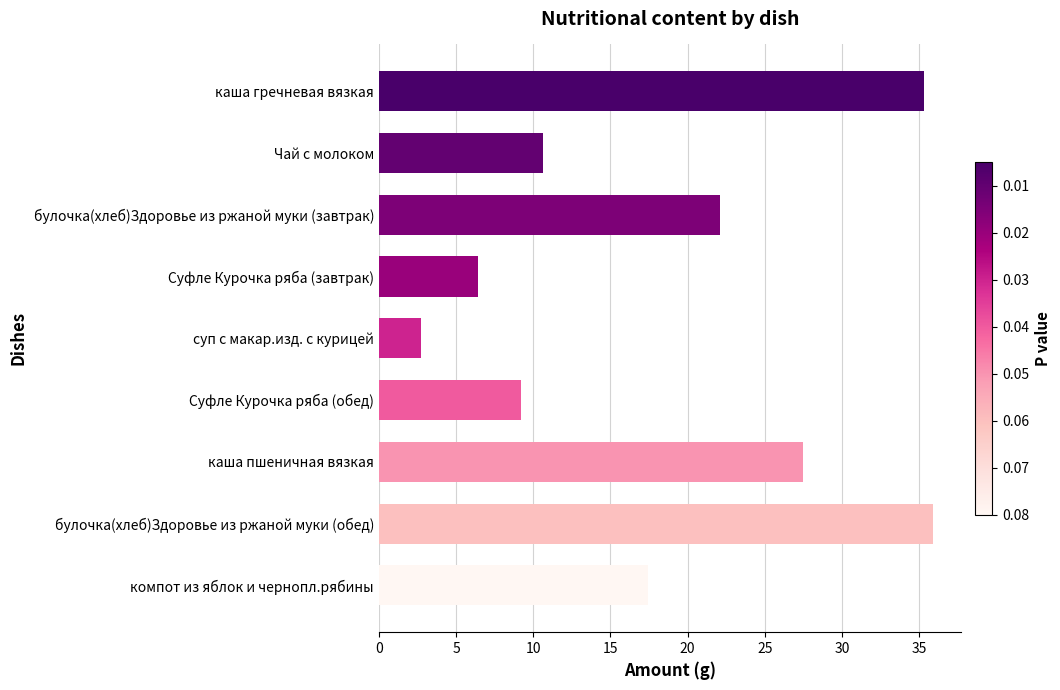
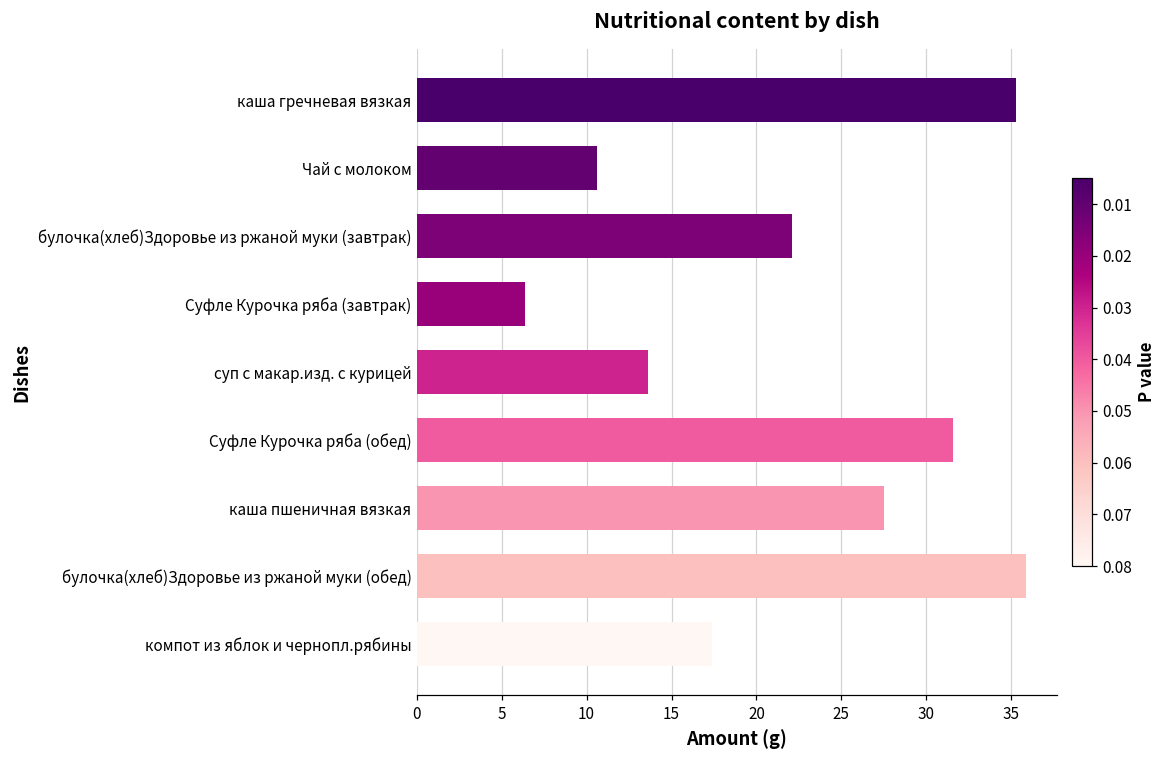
суп с макар.изд. с курицей: 2.7 -> 13.6
Суфле Курочка ряба (обед): 9.2 -> 31.6
